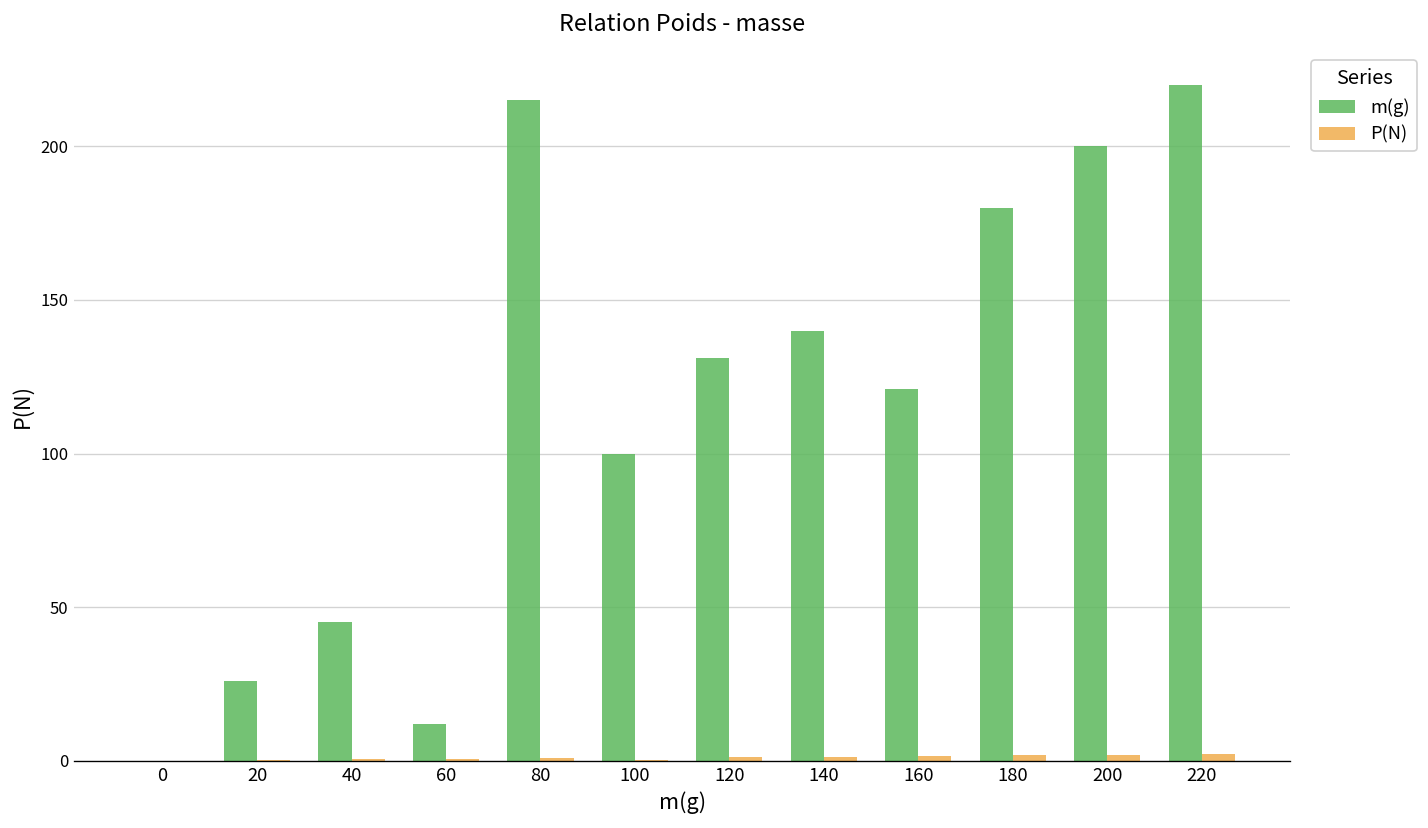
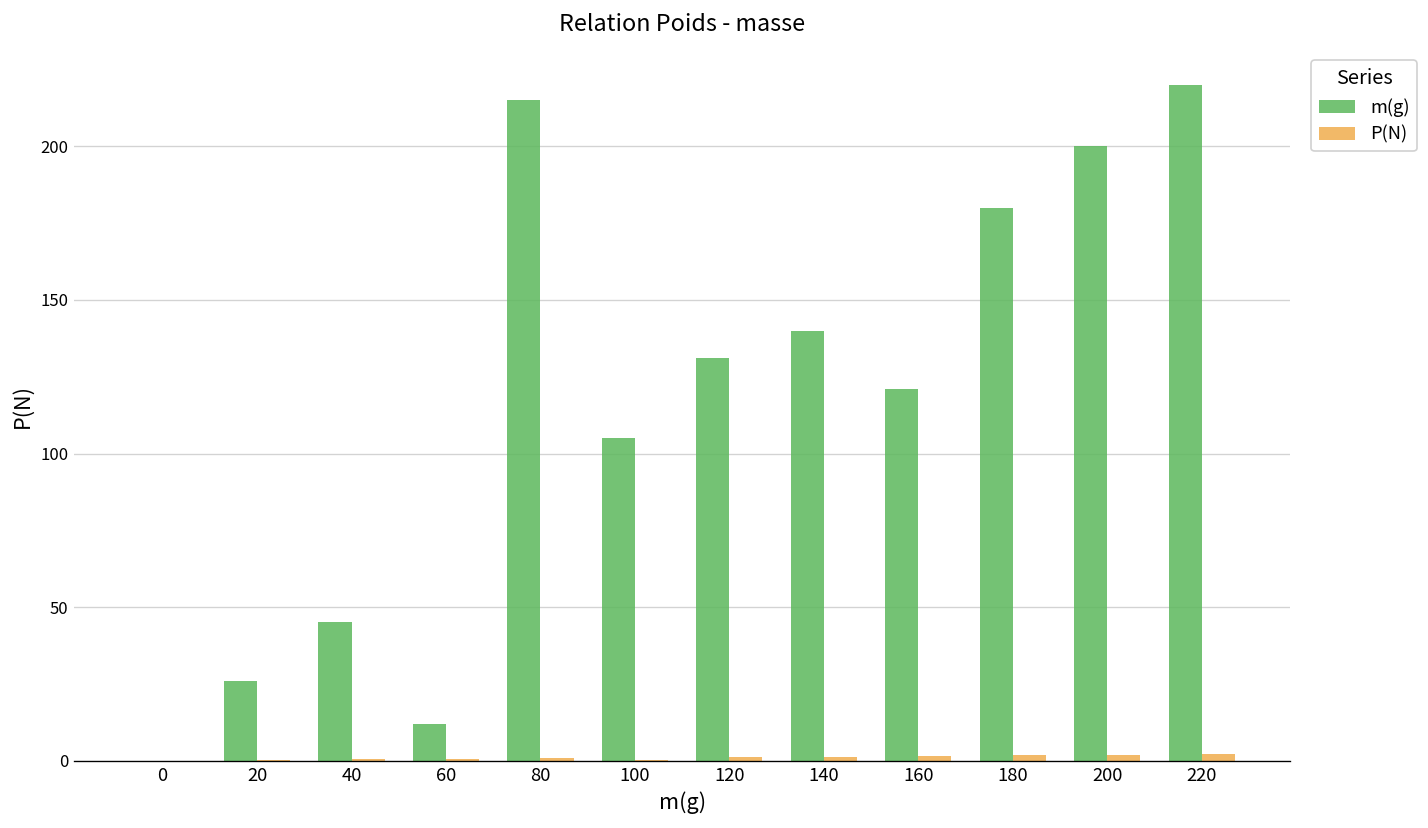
m(g), 100: 100 -> 105
